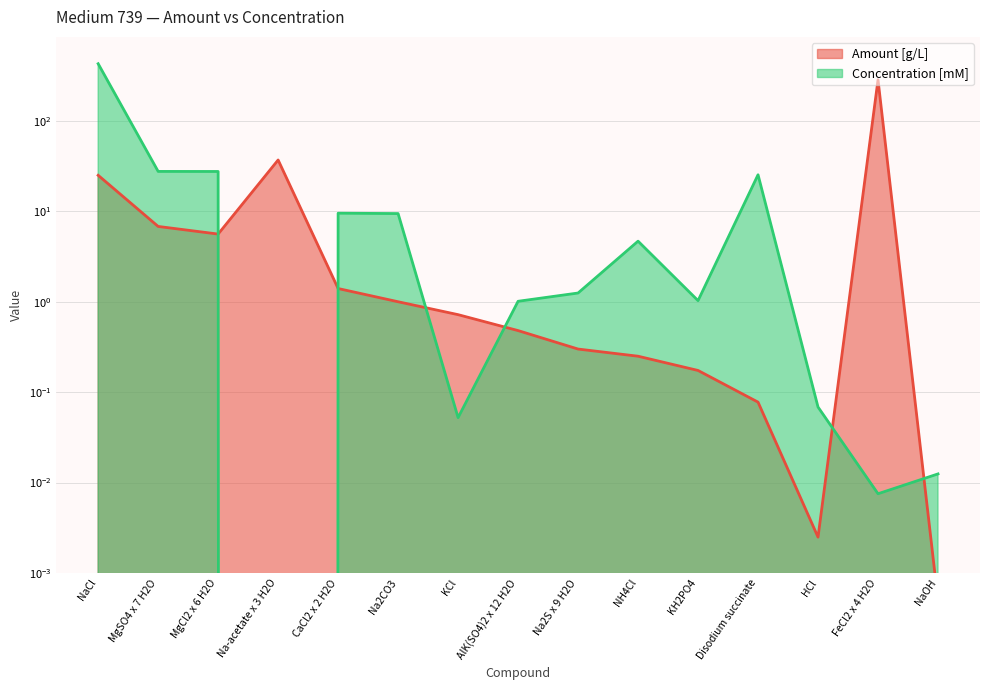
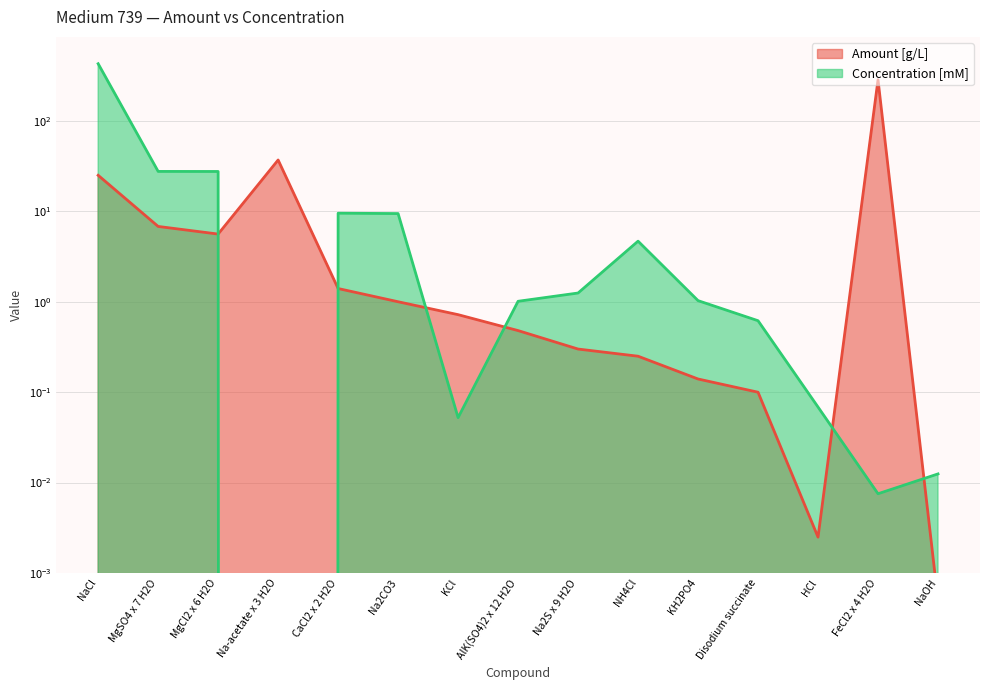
Amount [g/L], KH2PO4: 0.17 -> 0.14
Amount [g/L], Disodium succinate: 0.08 -> 0.10
Concentration [mM], Disodium succinate: 25 -> 0.6
